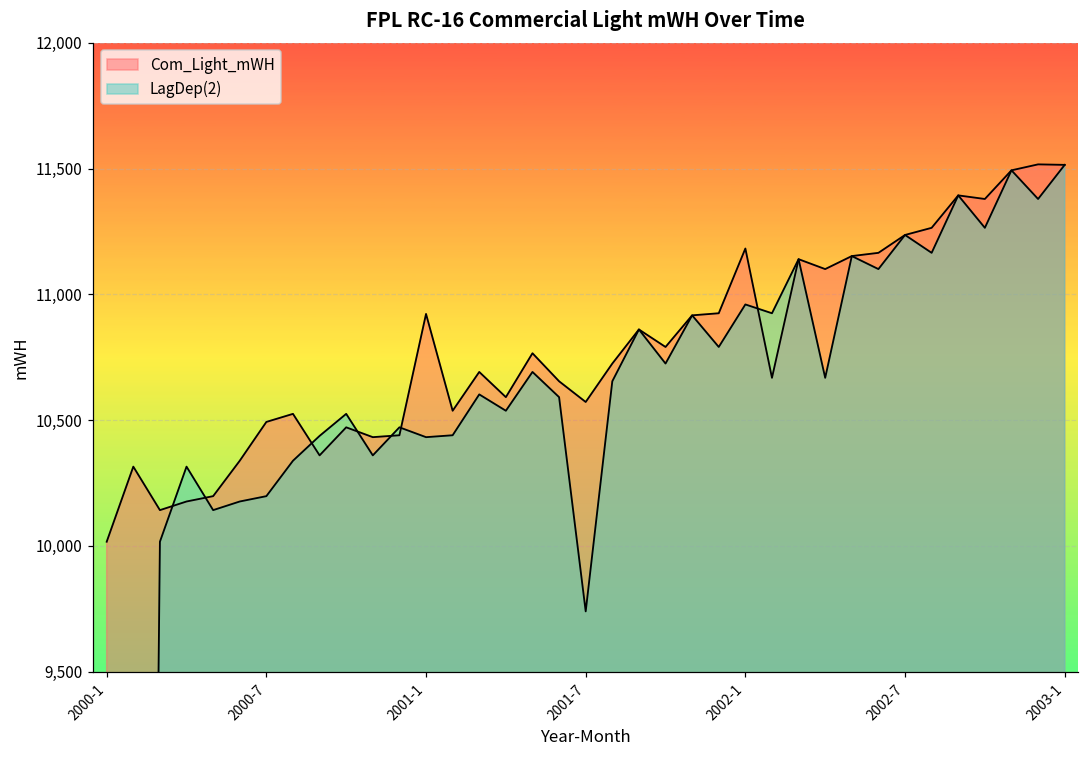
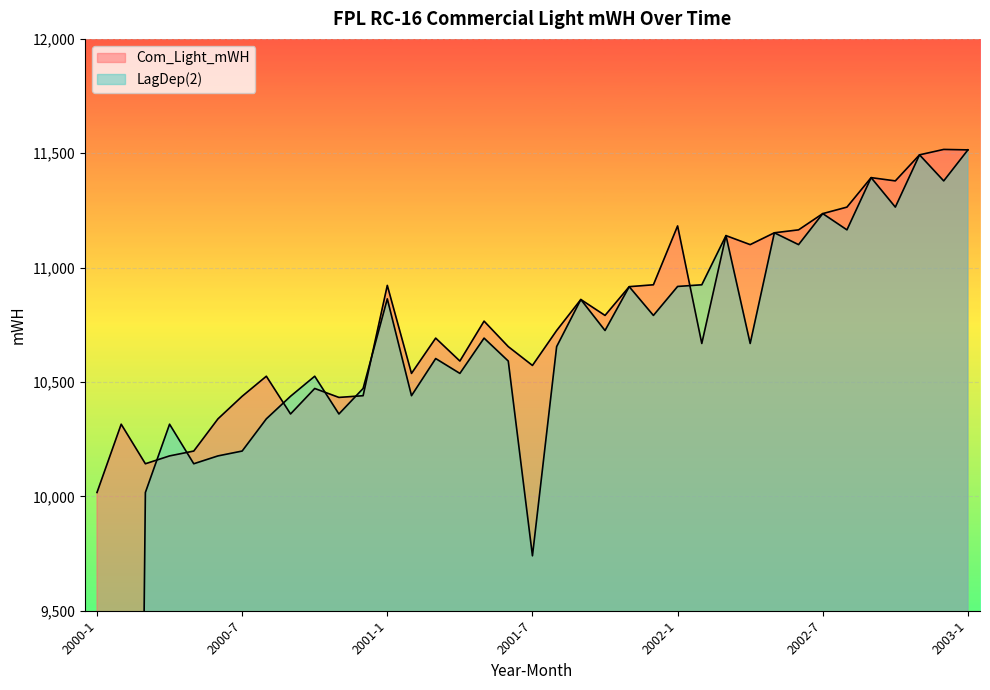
Com_Light_mWH, 2000-7: 10,490 -> 10,440
LagDep(2), 2001-1: 10,430 -> 10,860
LagDep(2), 2002-1: 10,960 -> 10,920
